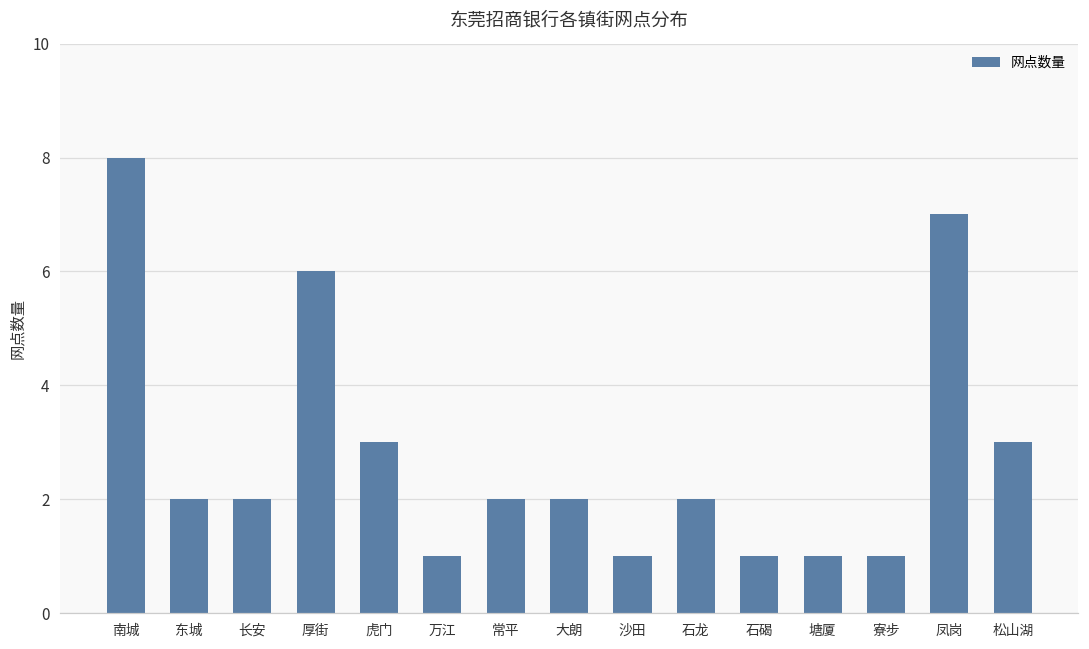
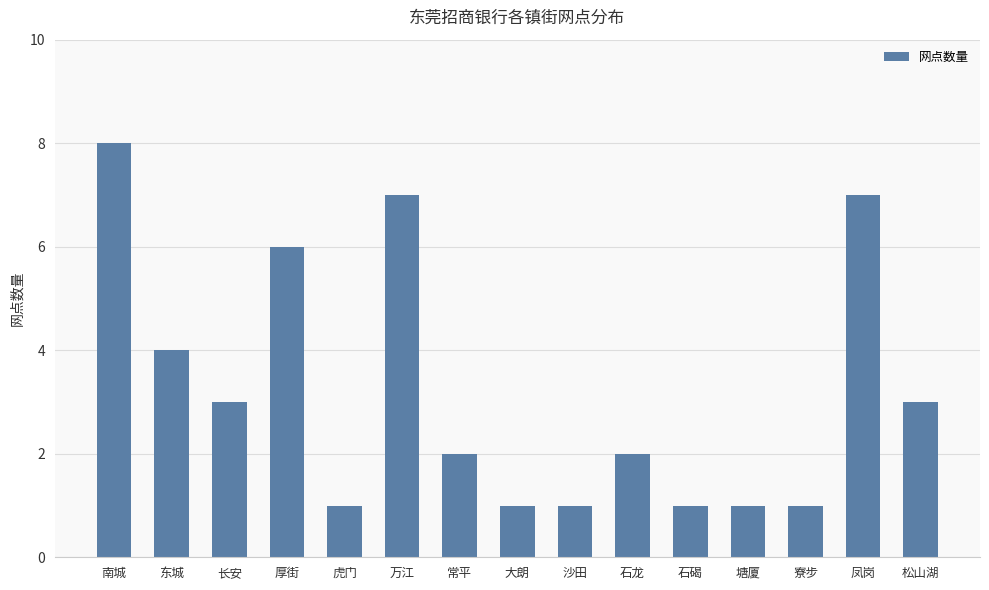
东城: 2 -> 4
长安: 2 -> 3
虎门: 3 -> 1
万江: 1 -> 7
大朗: 2 -> 1
